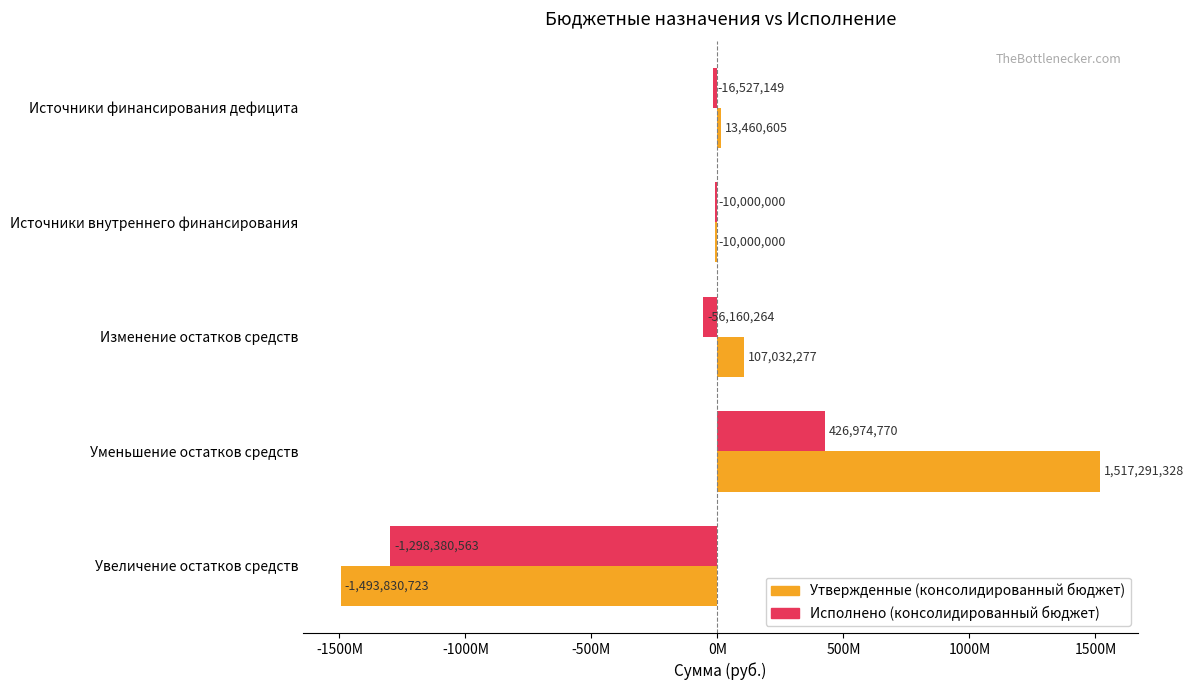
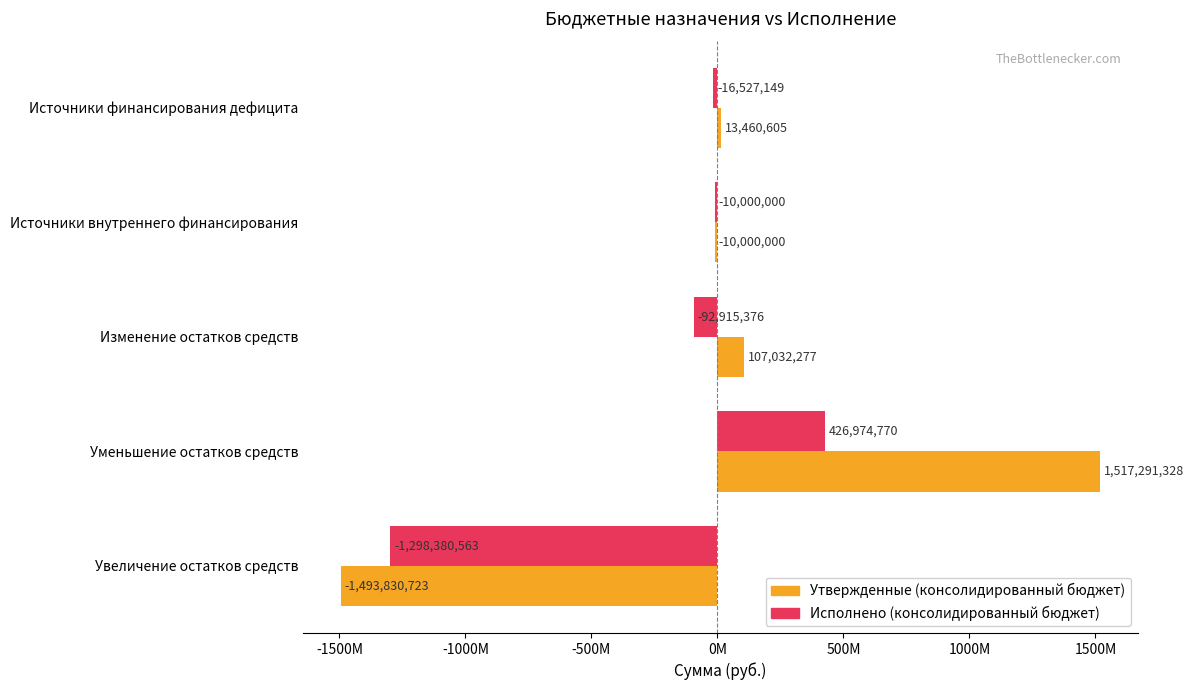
Исполнено (консолидированный бюджет), Изменение остатков средств: -56,160,264 -> -92,915,376
